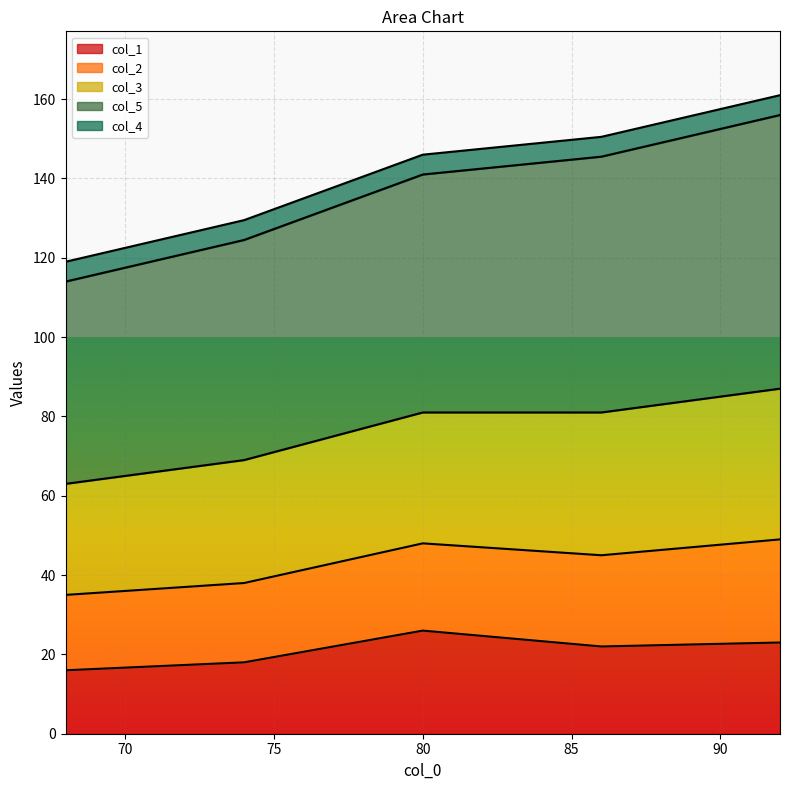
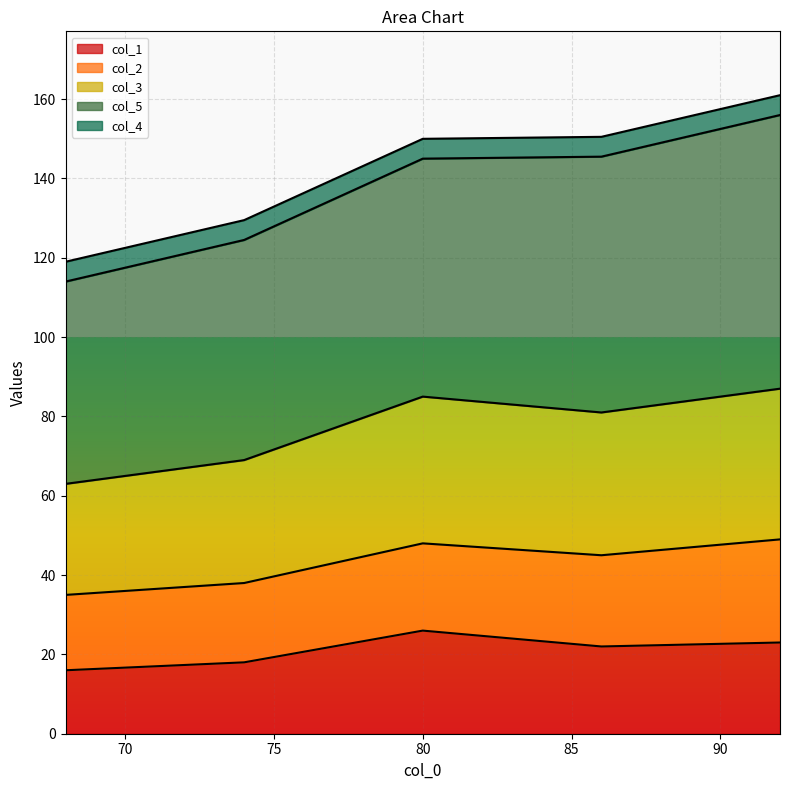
col_3, 80: 33 -> 37
